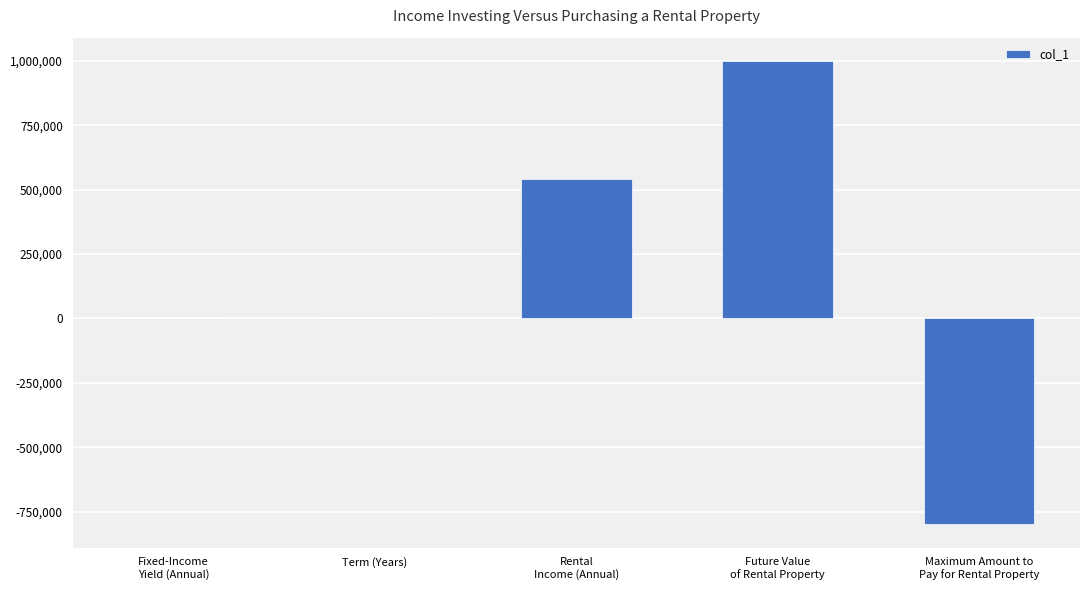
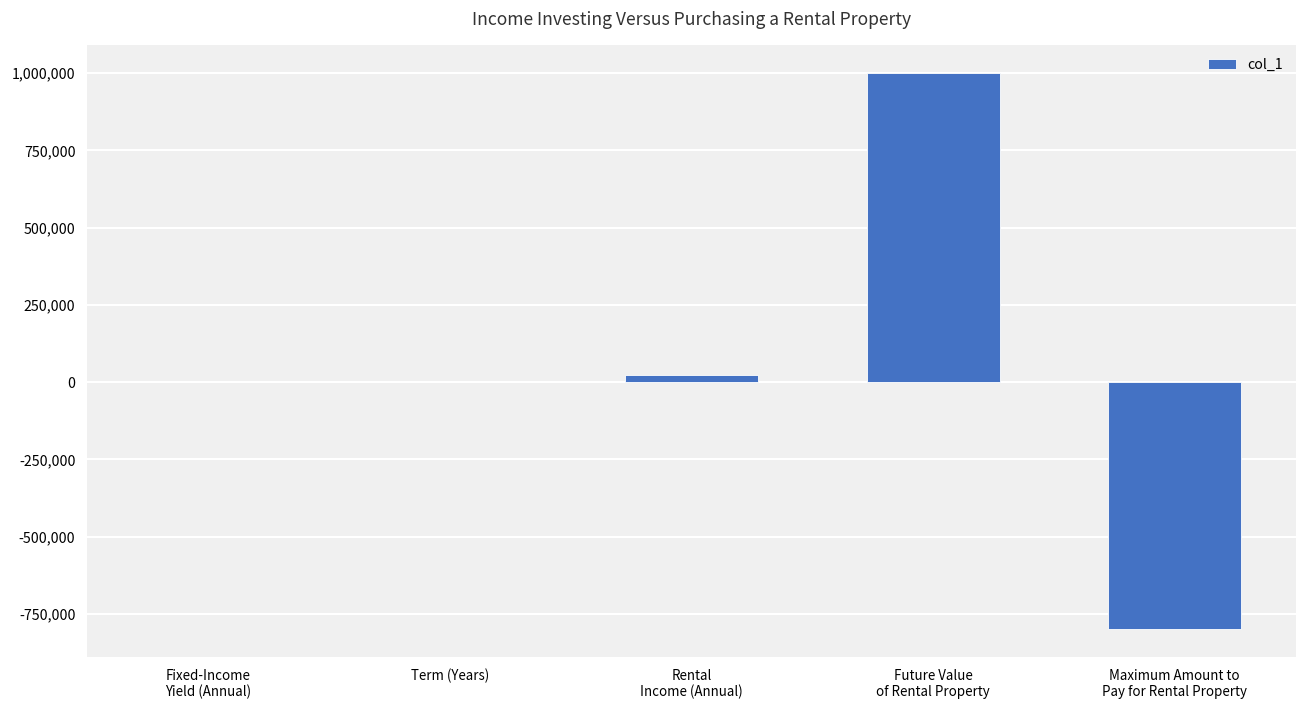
Rental Income (Annual): 540,000 -> 20,000
